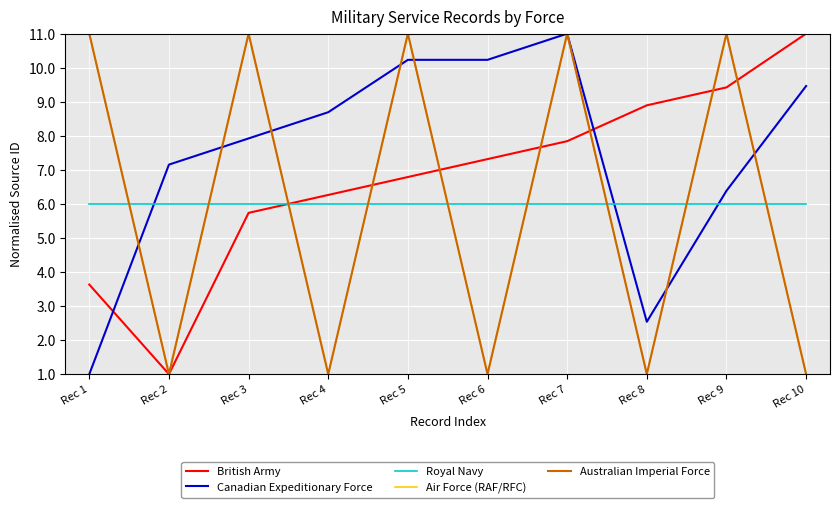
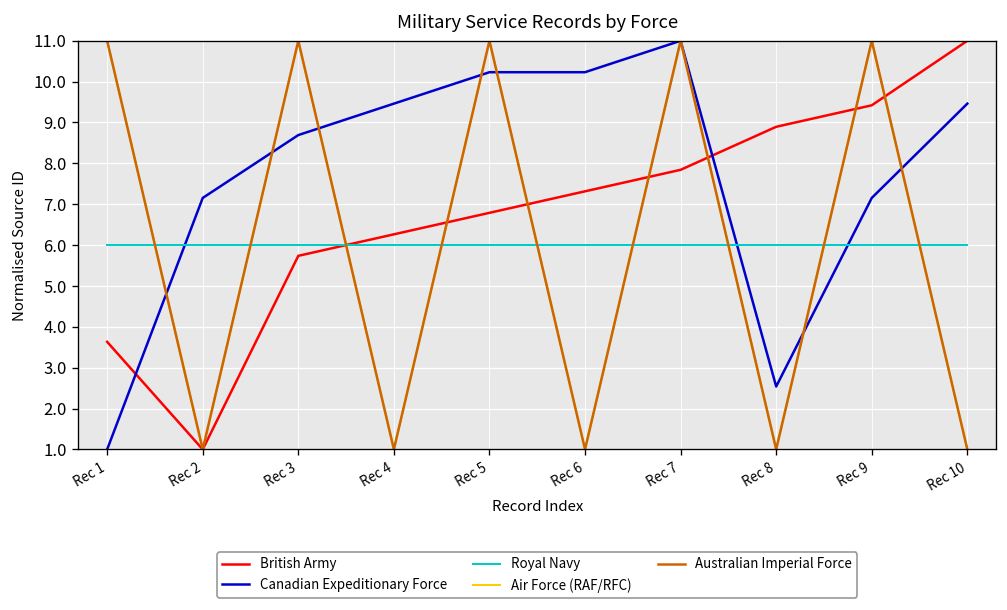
Canadian Expeditionary Force, Rec 3: 7.9 -> 8.7
Canadian Expeditionary Force, Rec 4: 8.7 -> 9.5
Canadian Expeditionary Force, Rec 9: 6.4 -> 7.2
